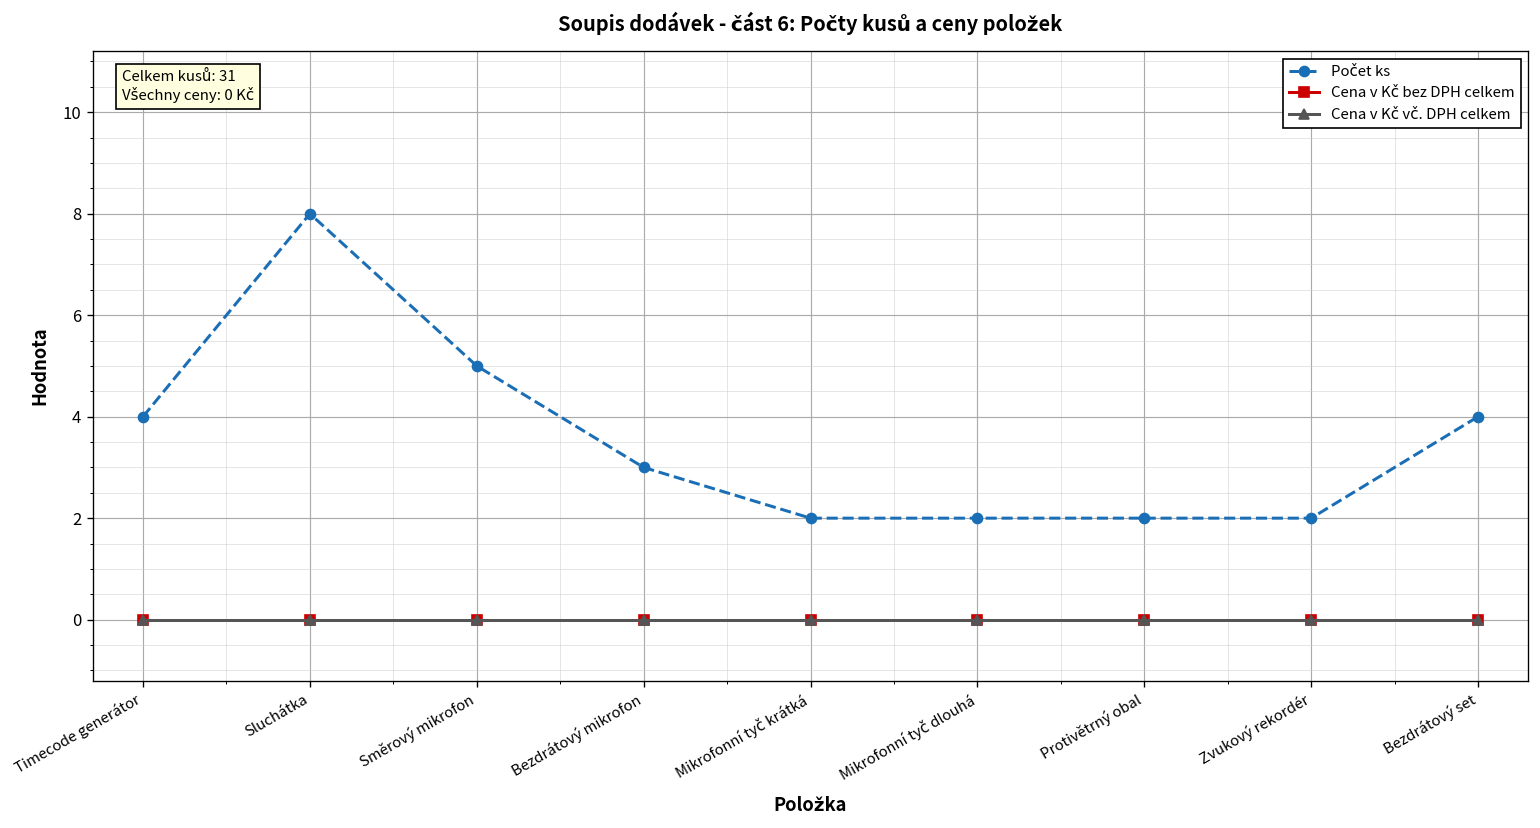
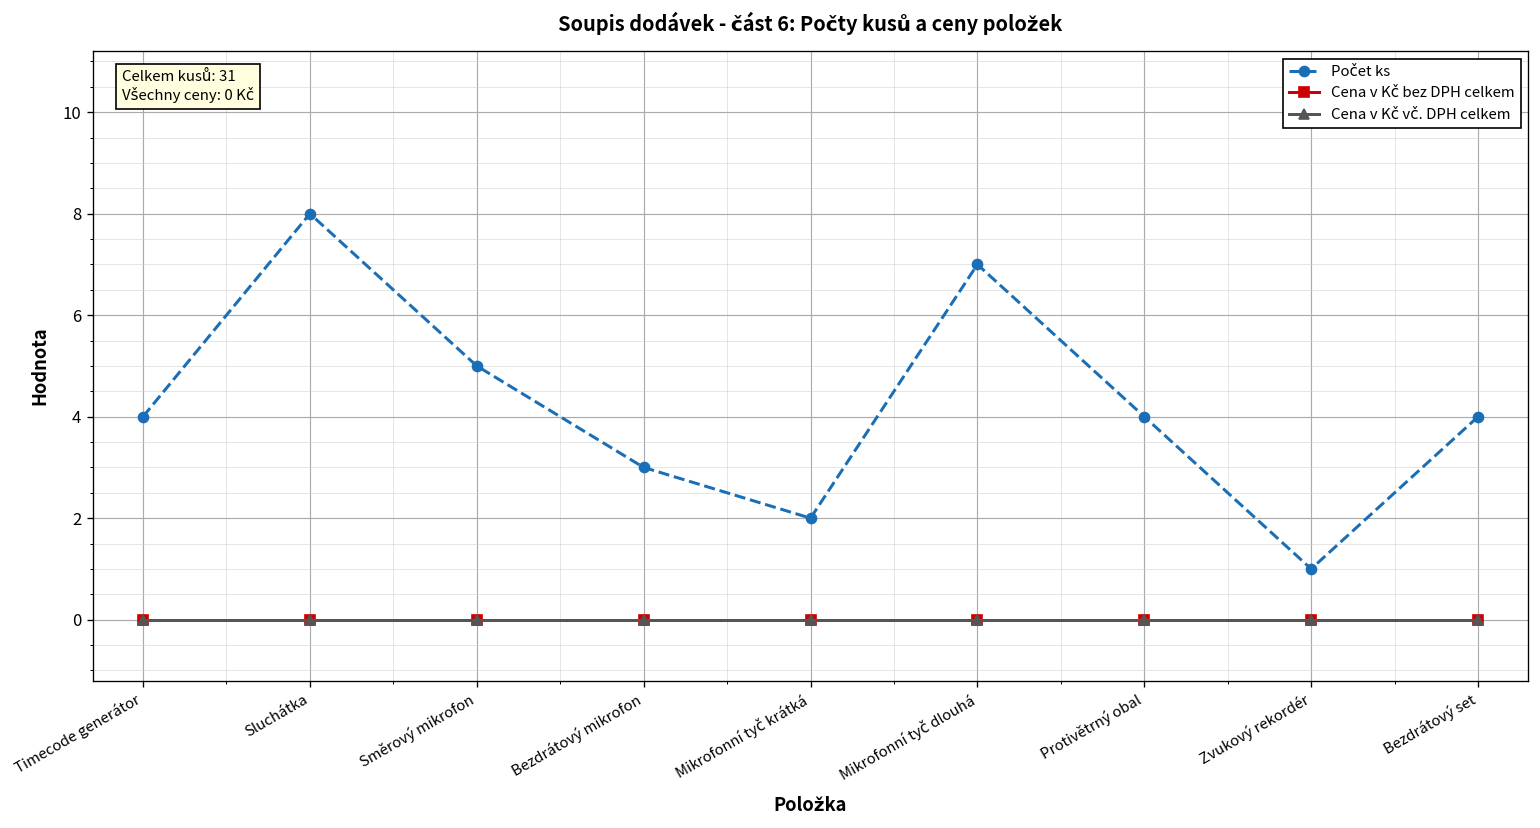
Počet ks, Mikrofonní tyč dlouhá: 2 -> 7
Počet ks, Protivětrný obal: 2 -> 4
Počet ks, Zvukový rekordér: 2 -> 1
